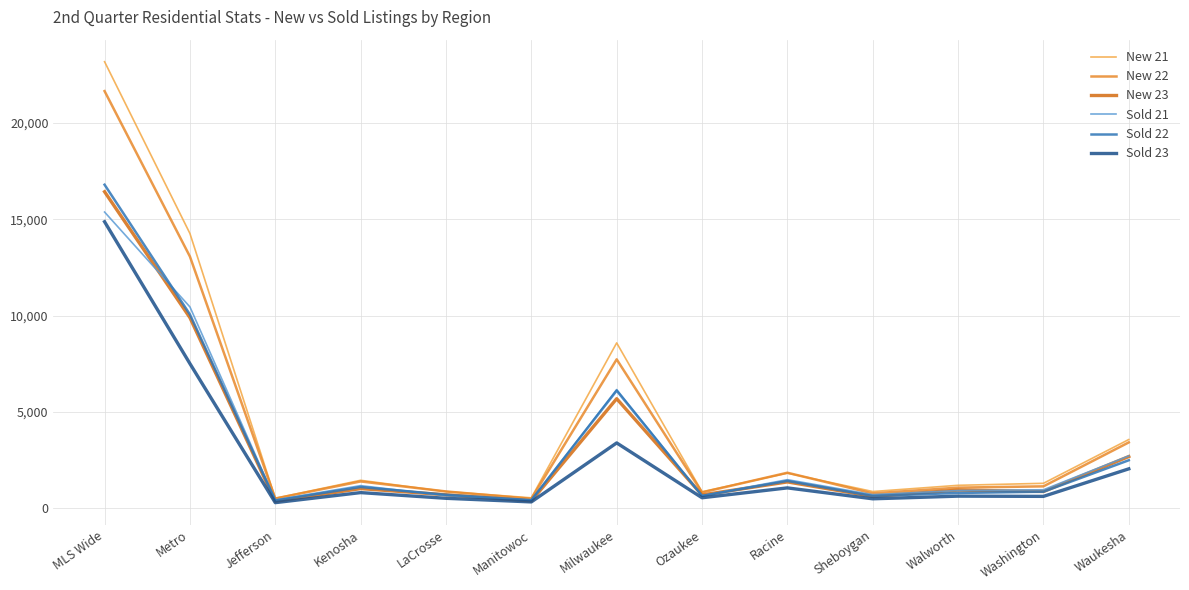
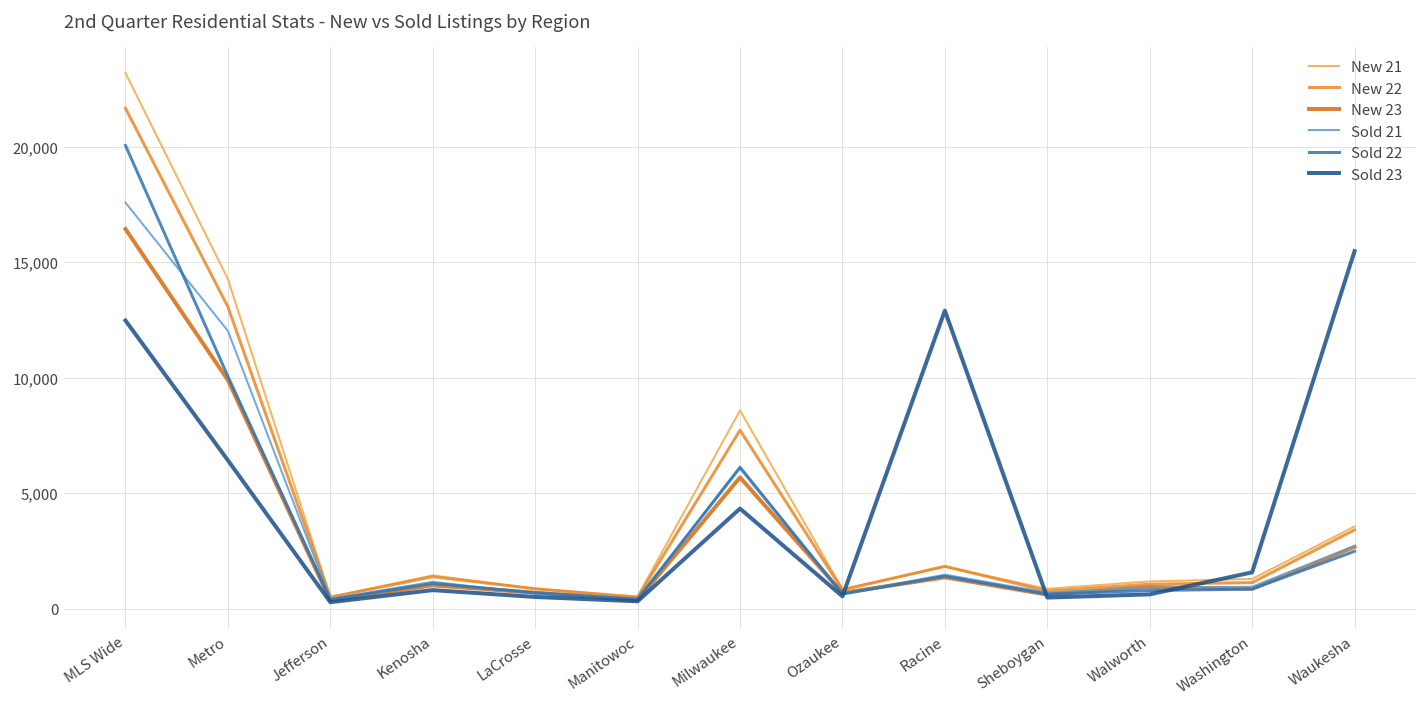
Sold 21, MLS Wide: 15,400 -> 17,600
Sold 22, MLS Wide: 16,800 -> 20,100
Sold 23, MLS Wide: 14,900 -> 12,500
Sold 21, Metro: 10,500 -> 12,000
Sold 23, Metro: 7,500 -> 6,400
Sold 23, Milwaukee: 3,400 -> 4,300
Sold 23, Racine: 1,000 -> 12,900
Sold 23, Washington: 600 -> 1,600
Sold 23, Waukesha: 2,000 -> 15,500
